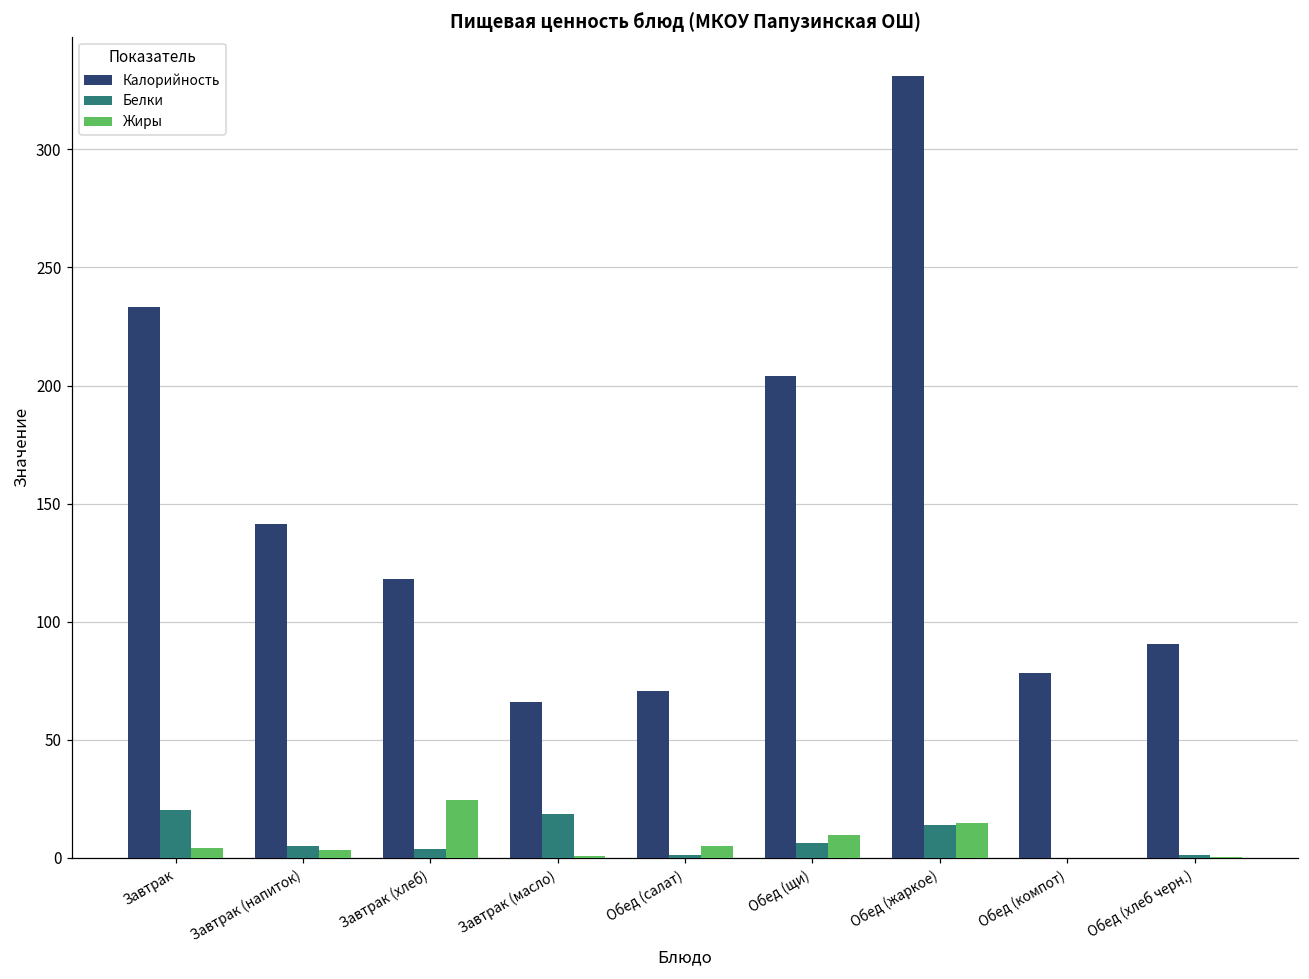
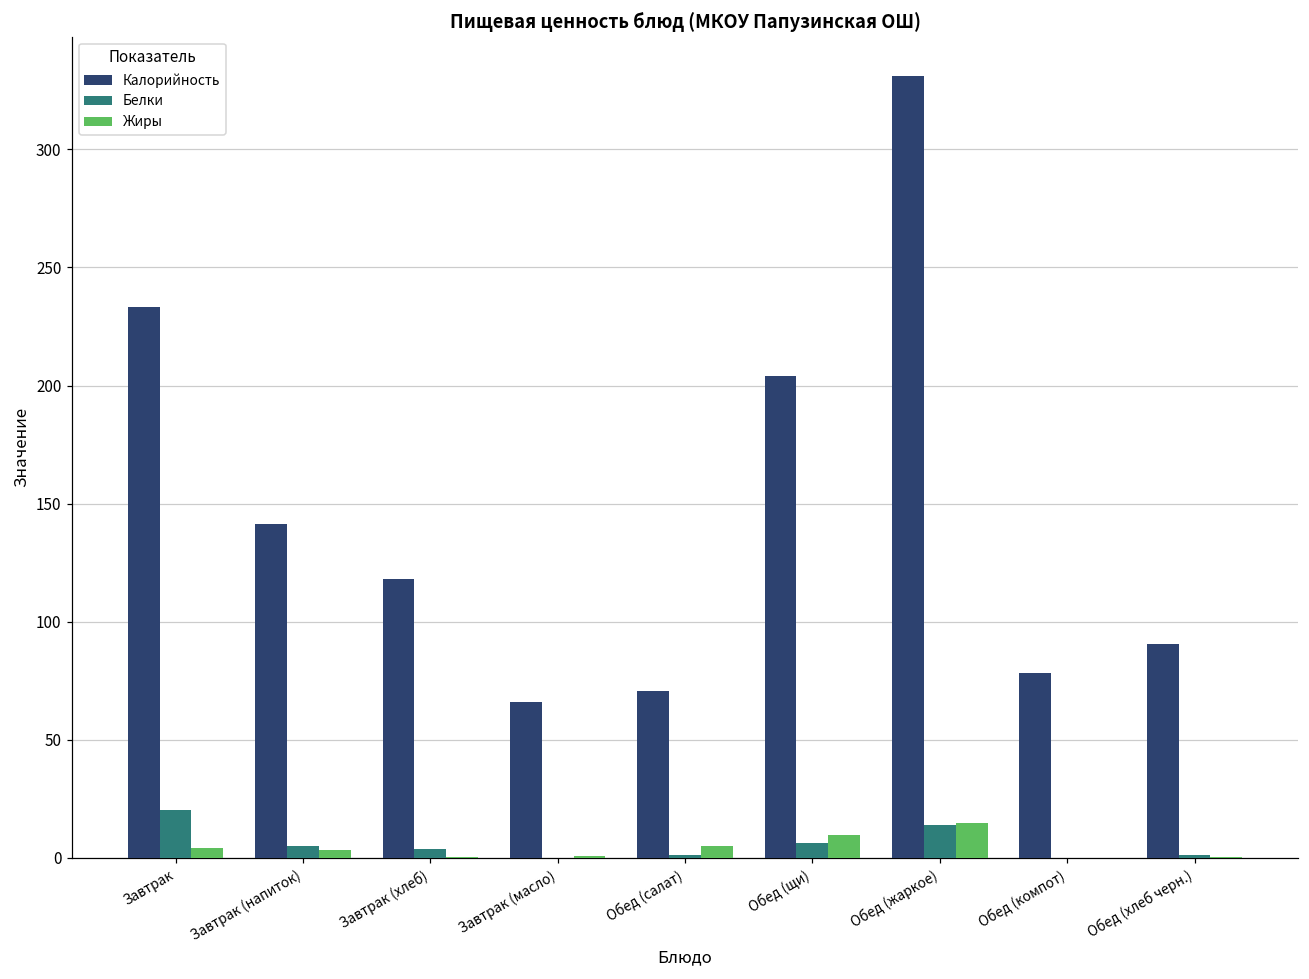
Жиры, Завтрак (хлеб): 25 -> 0
Белки, Завтрак (масло): 19 -> 0
